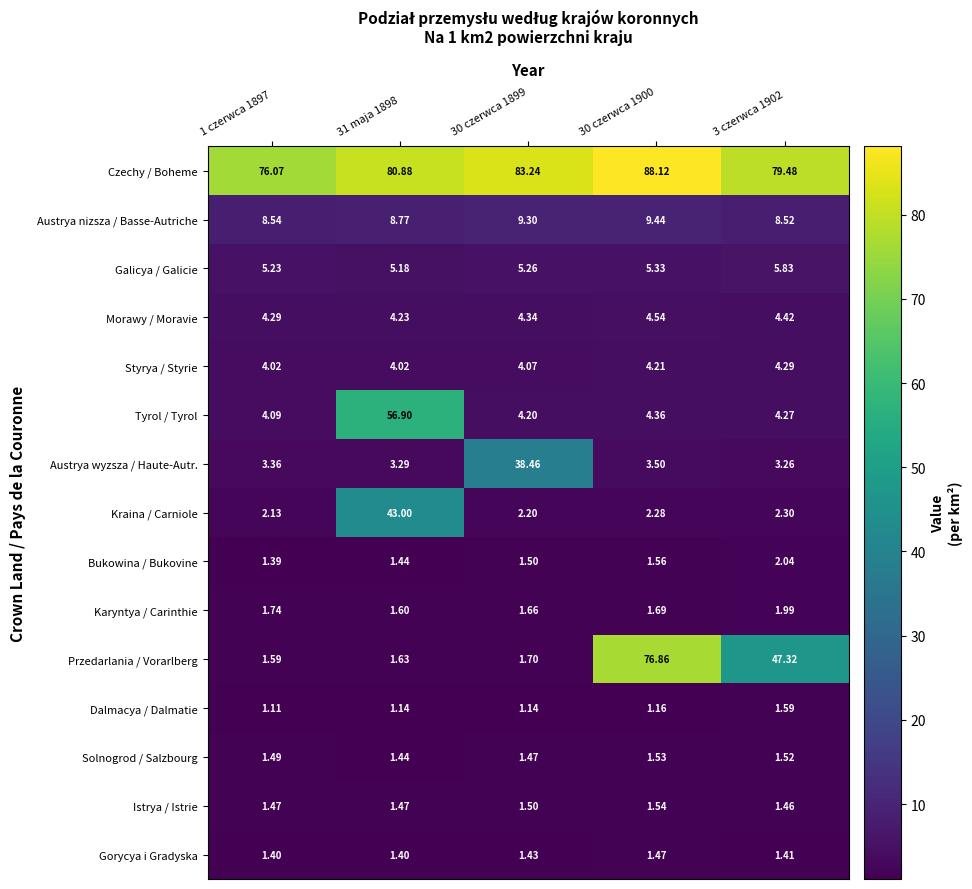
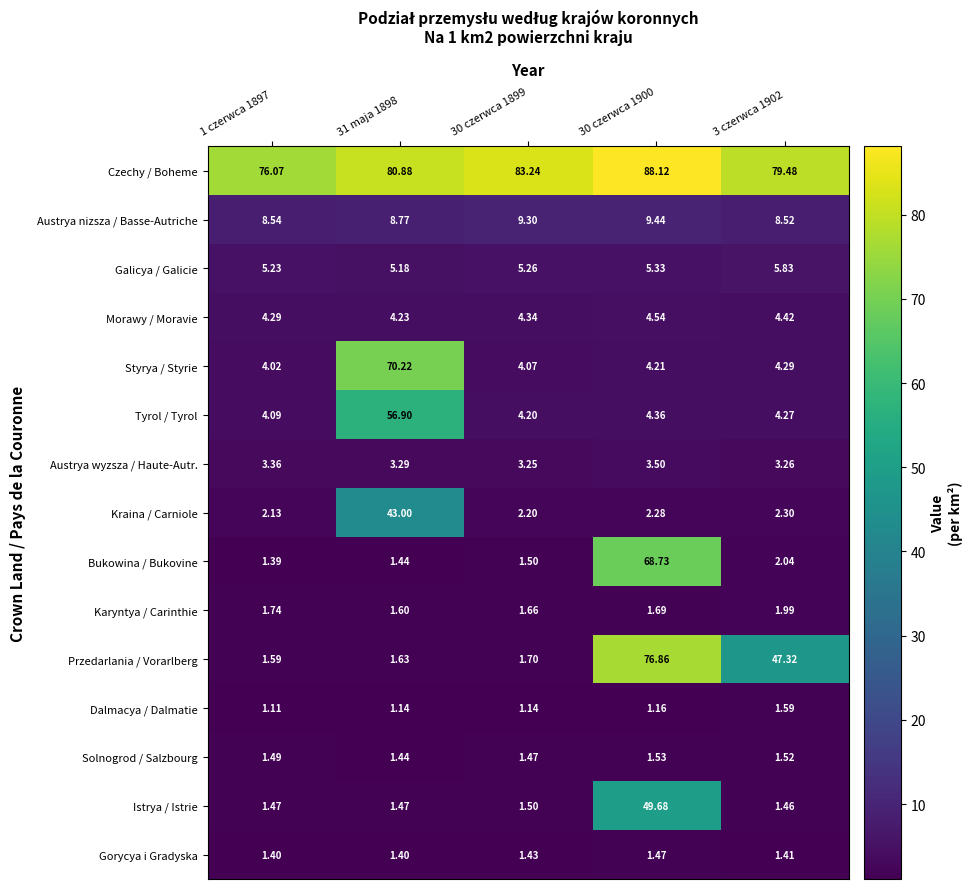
Styrya / Styrie, 31 maja 1898: 4.02 -> 70.22
Austrya wyzsza / Haute-Autr., 30 czerwca 1899: 38.46 -> 3.25
Bukowina / Bukovine, 30 czerwca 1900: 1.56 -> 68.73
Istrya / Istrie, 30 czerwca 1900: 1.54 -> 49.68
